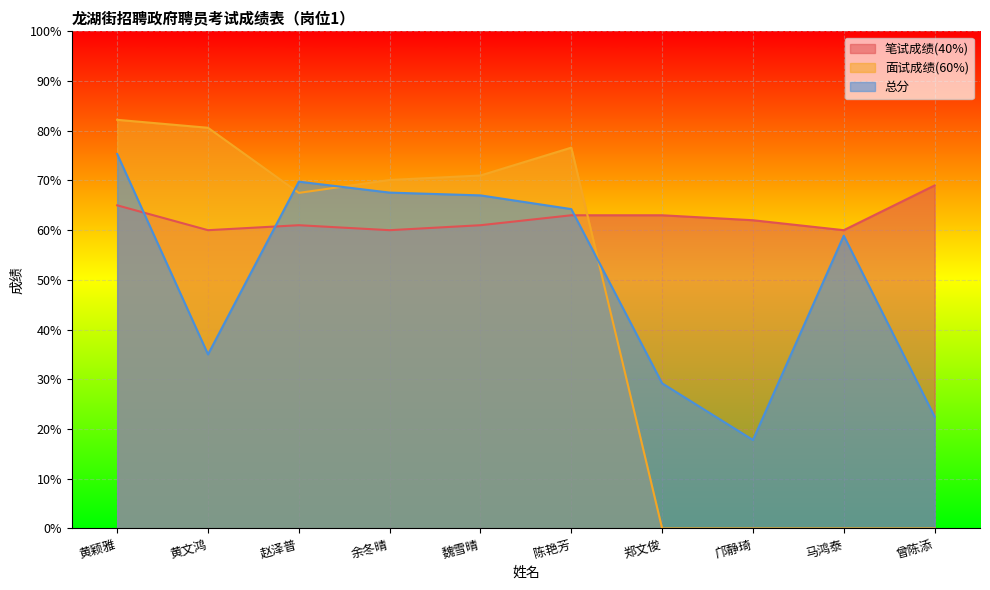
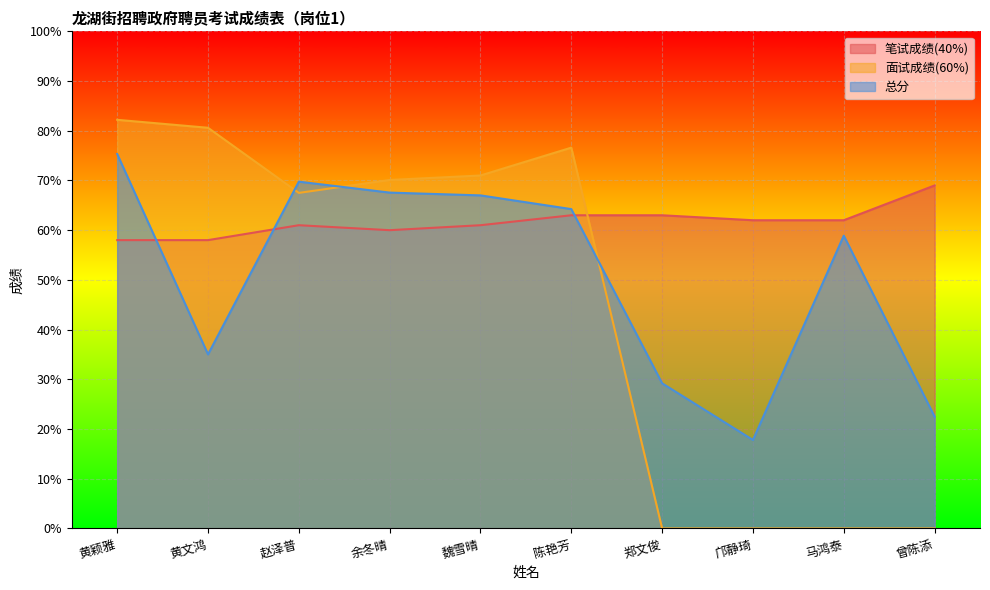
笔试成绩(40%), 黄颖雅: 65% -> 58%
笔试成绩(40%), 黄文鸿: 60% -> 58%
笔试成绩(40%), 马鸿泰: 60% -> 62%
